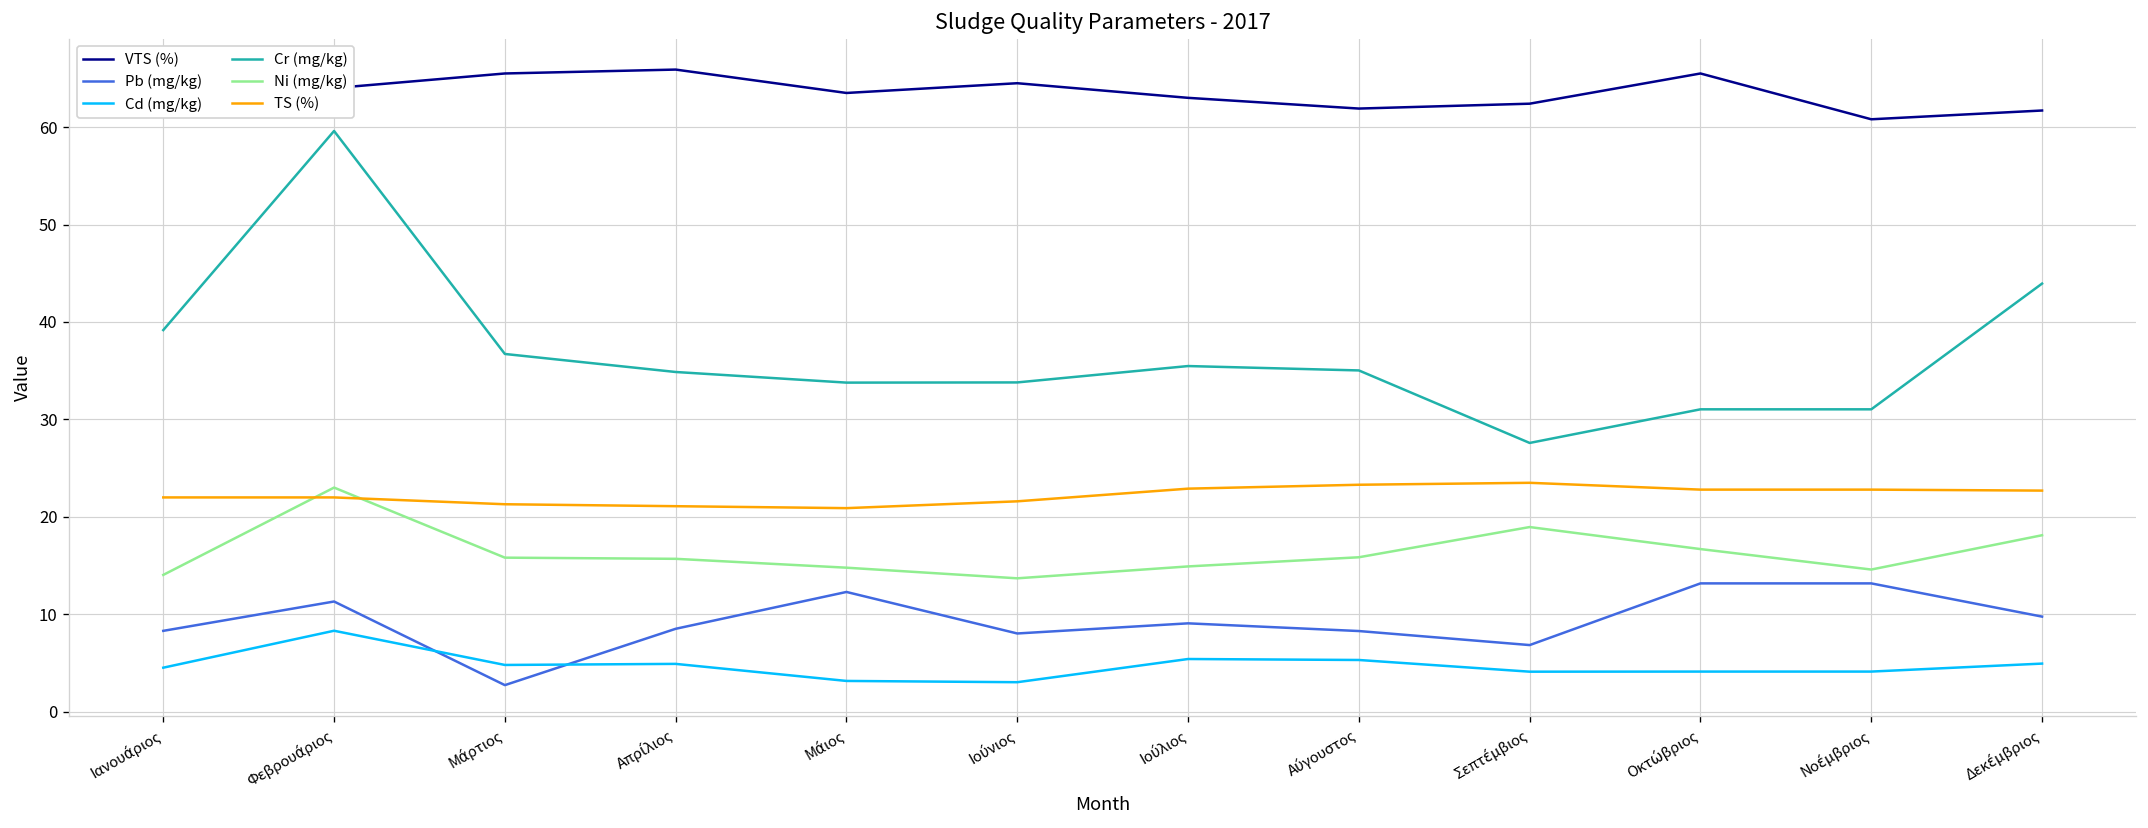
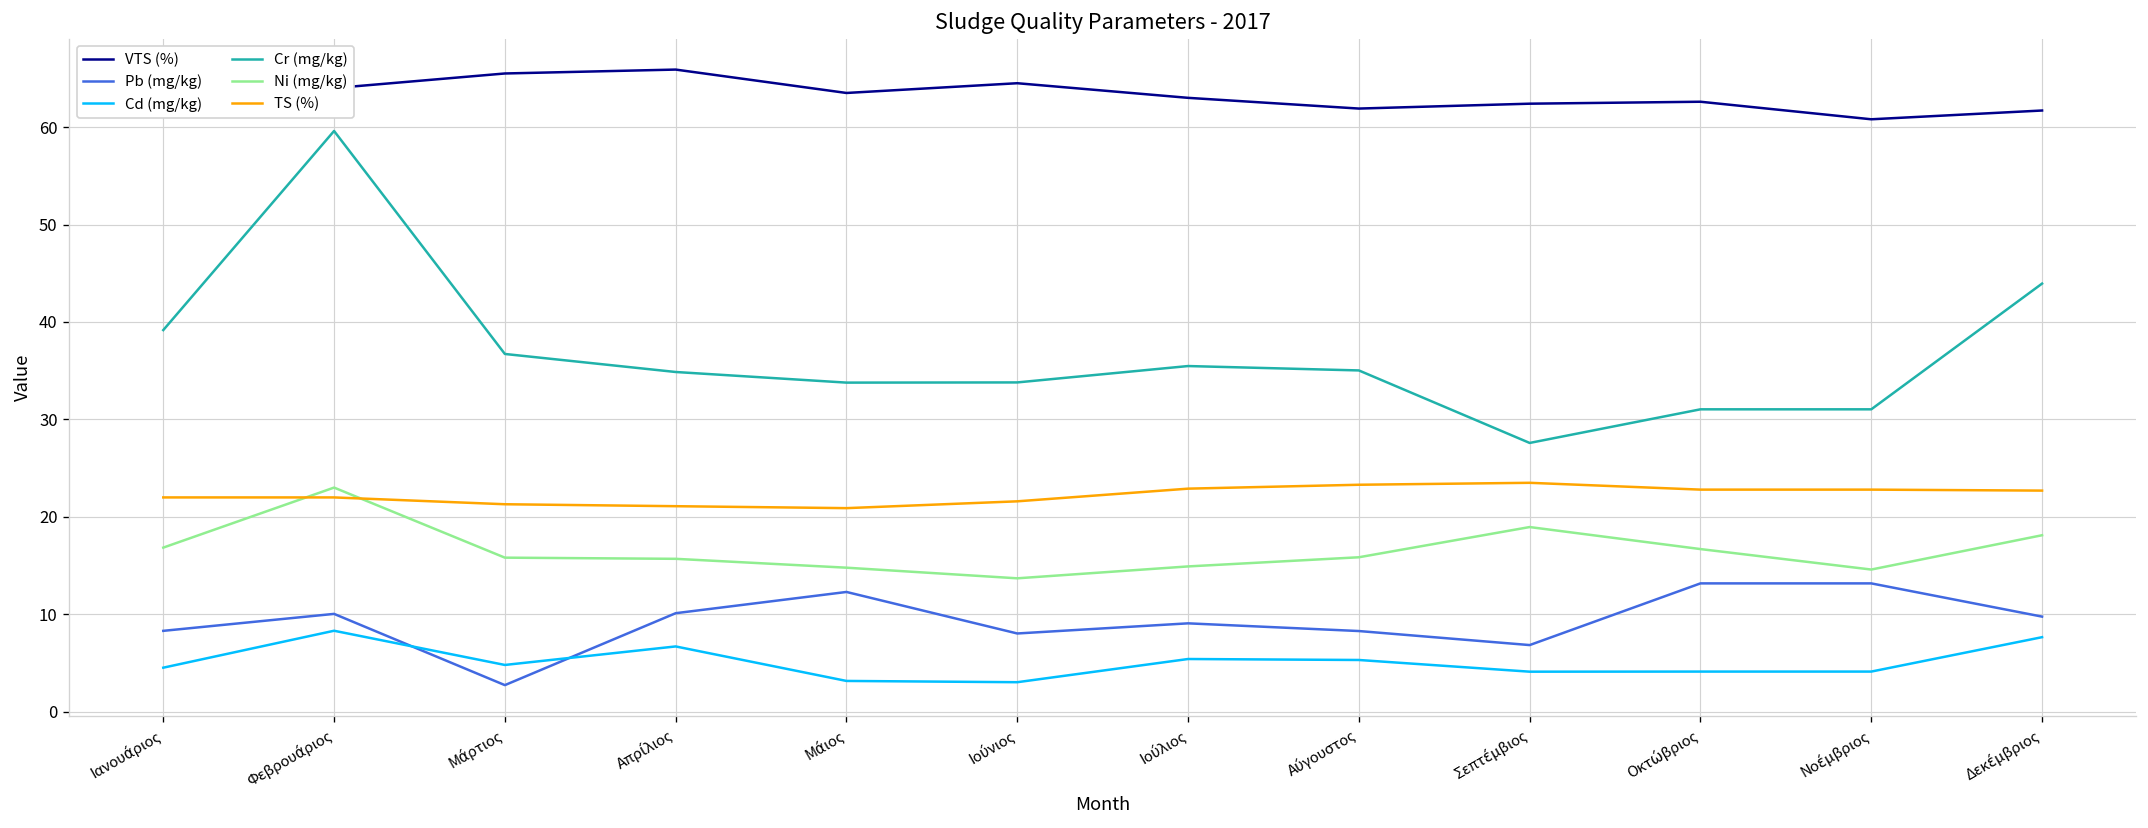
Ni (mg/kg), Ιανουάριος: 14 -> 17
Pb (mg/kg), Φεβρουάριος: 11 -> 10
Pb (mg/kg), Απρίλιος: 9 -> 10
Cd (mg/kg), Απρίλιος: 5 -> 7
VTS (%), Οκτώβριος: 66 -> 63
Cd (mg/kg), Δεκέμβριος: 5 -> 8
